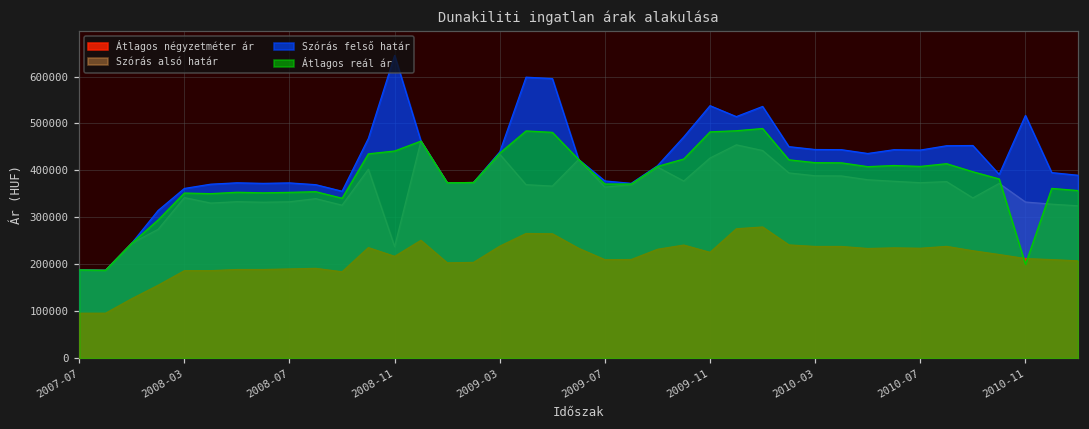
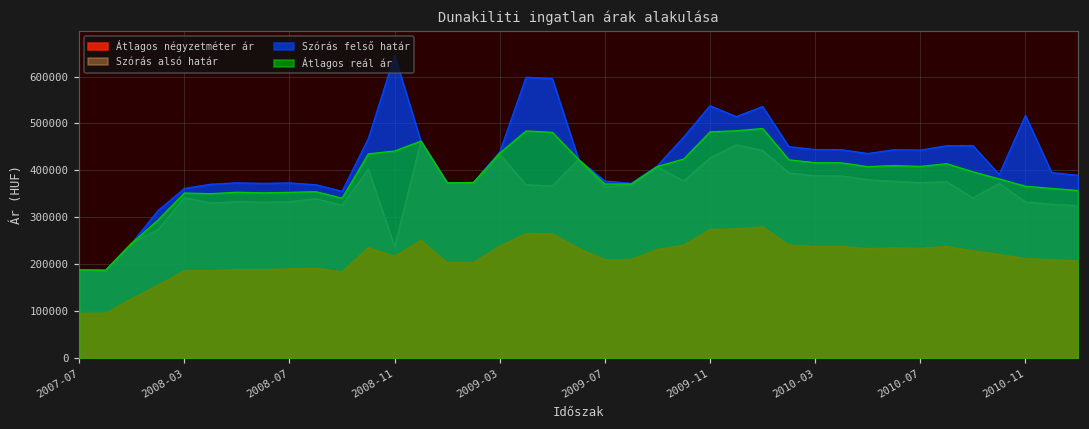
Átlagos négyzetméter ár, 2009-11: 230000 -> 270000
Átlagos reál ár, 2010-11: 200000 -> 370000
